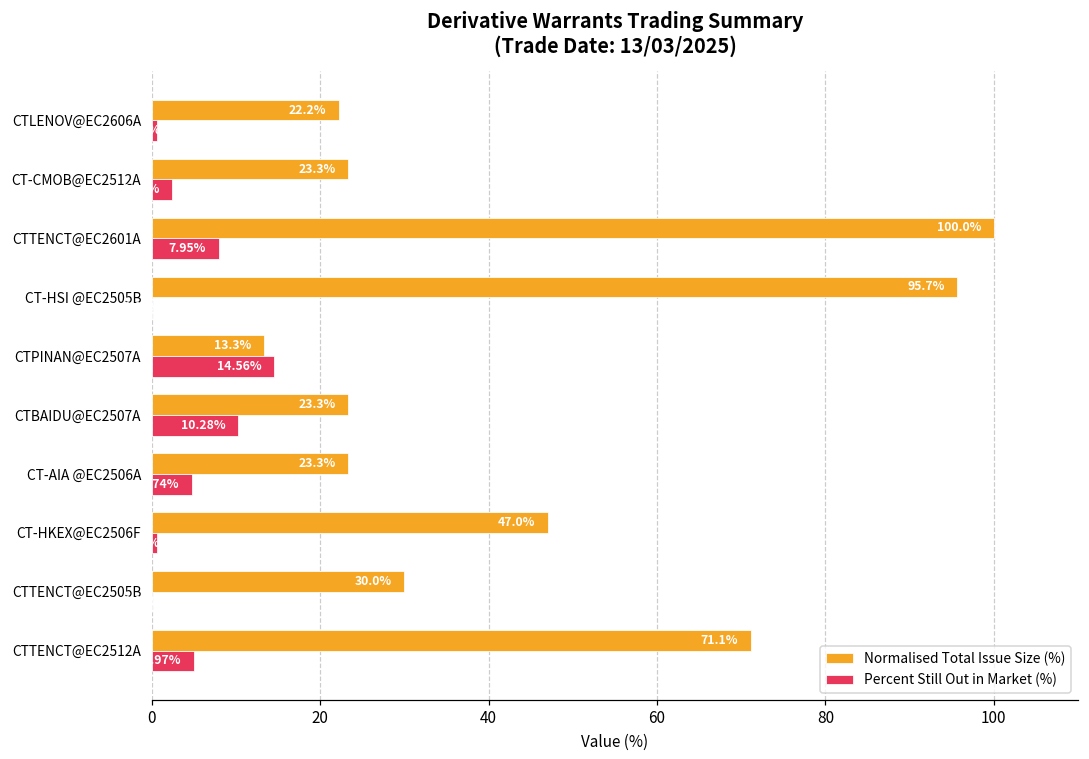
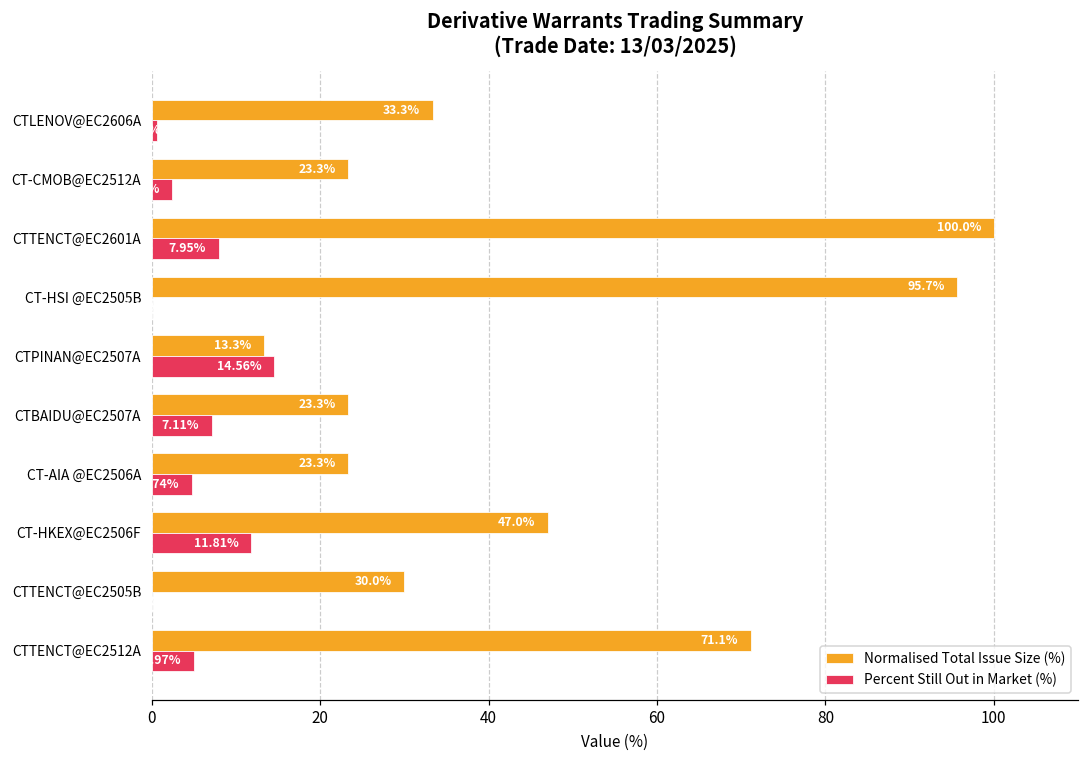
Normalised Total Issue Size (%), CTLENOV@EC2606A: 22.2% -> 33.3%
Percent Still Out in Market (%), CTBAIDU@EC2507A: 10.28% -> 7.11%
Percent Still Out in Market (%), CT-HKEX@EC2506F: 1 -> 12
